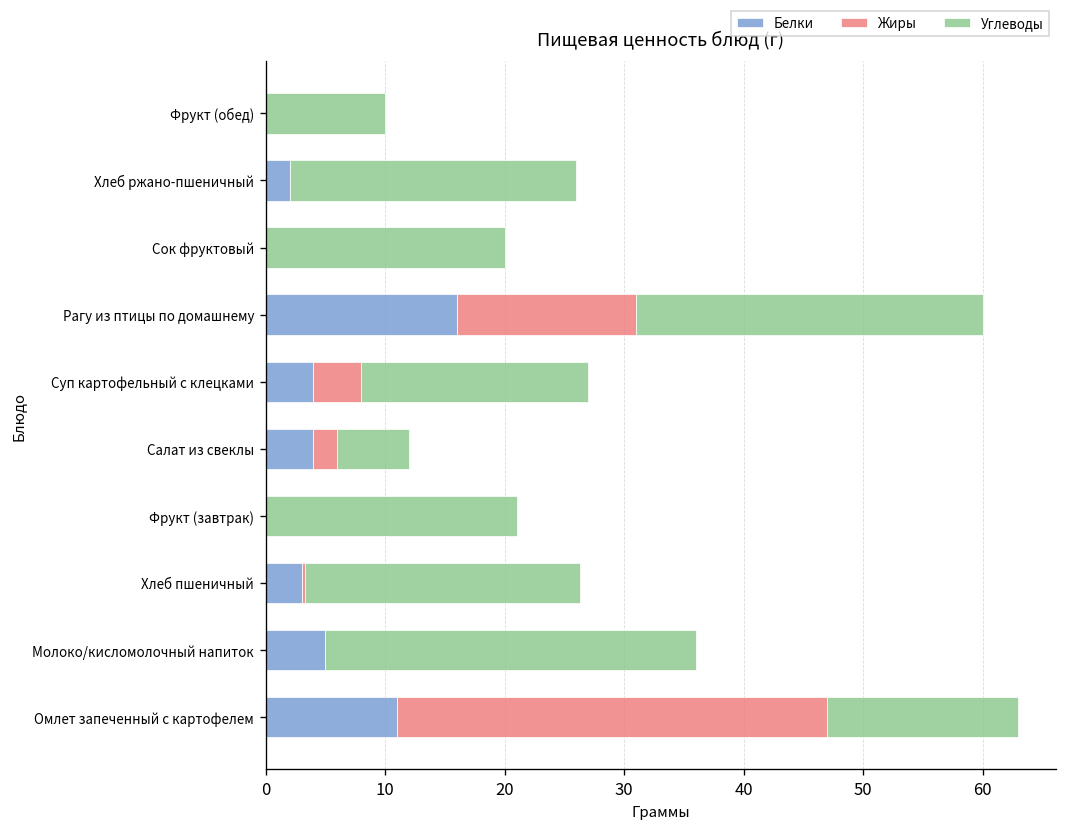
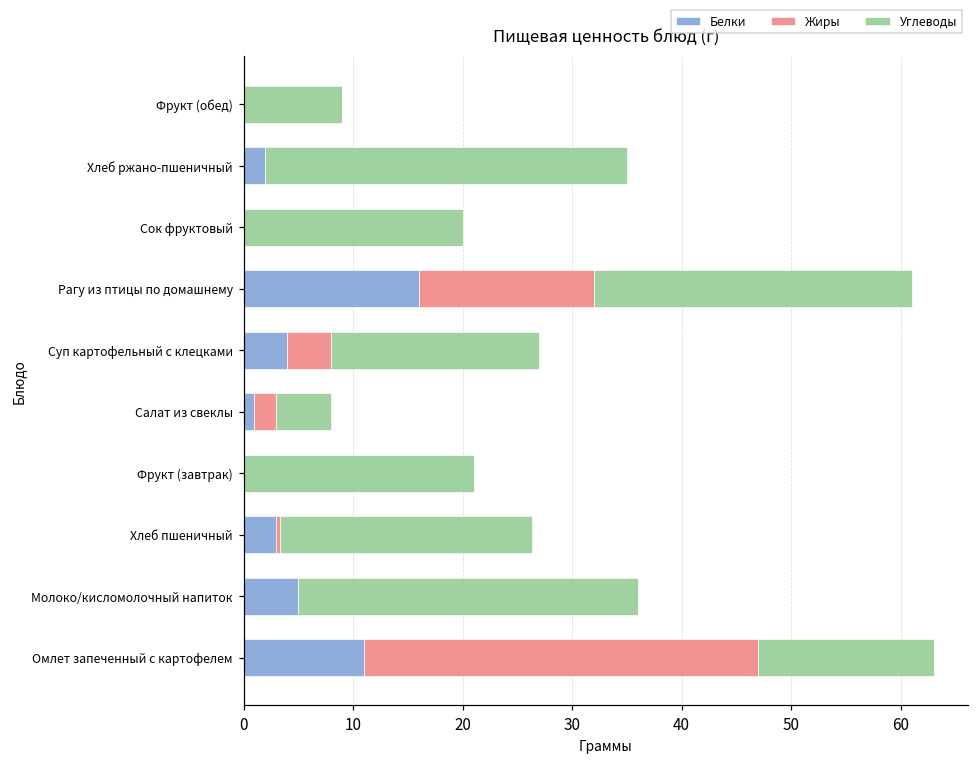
Углеводы, Фрукт (обед): 10 -> 9
Углеводы, Хлеб ржано-пшеничный: 24 -> 33
Жиры, Рагу из птицы по домашнему: 15 -> 16
Белки, Салат из свеклы: 4 -> 1
Углеводы, Салат из свеклы: 6 -> 5
